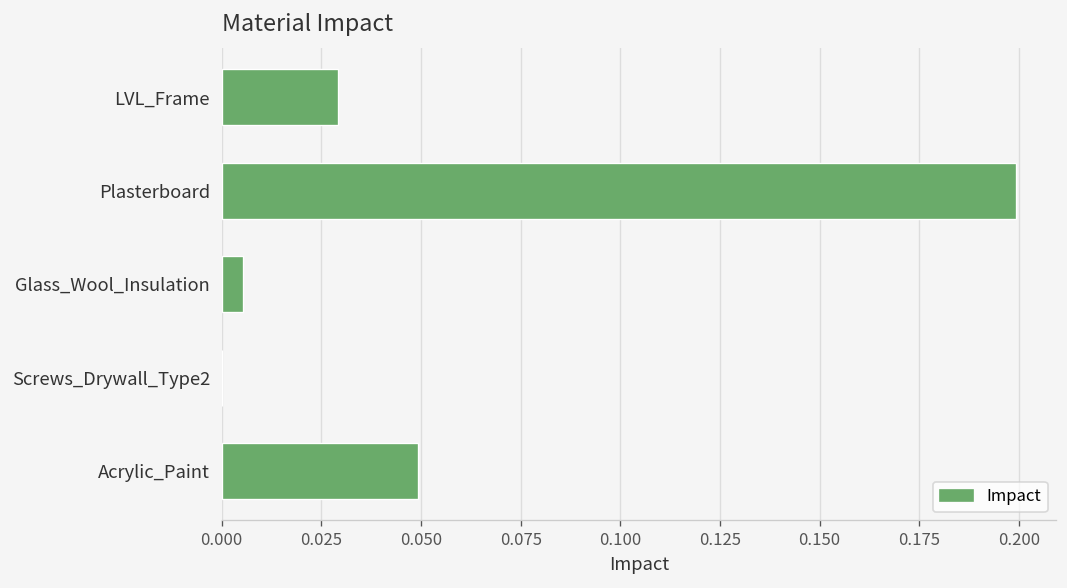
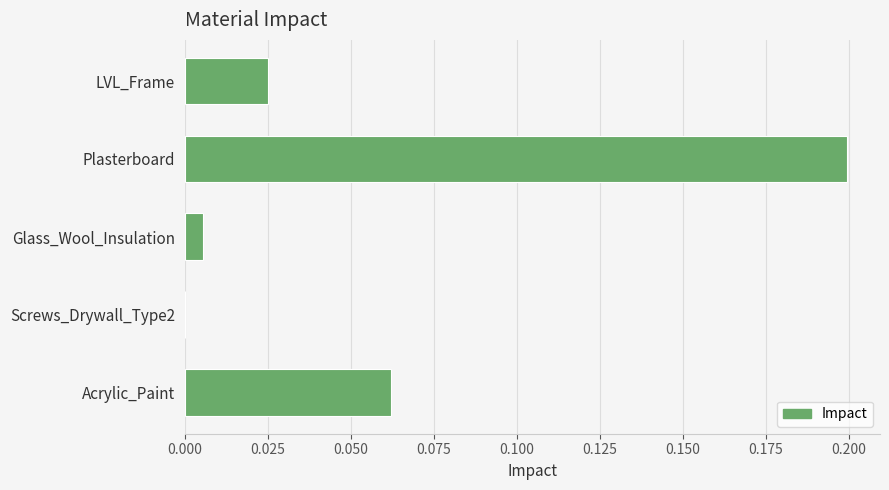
LVL_Frame: 0.029 -> 0.025
Acrylic_Paint: 0.049 -> 0.062
